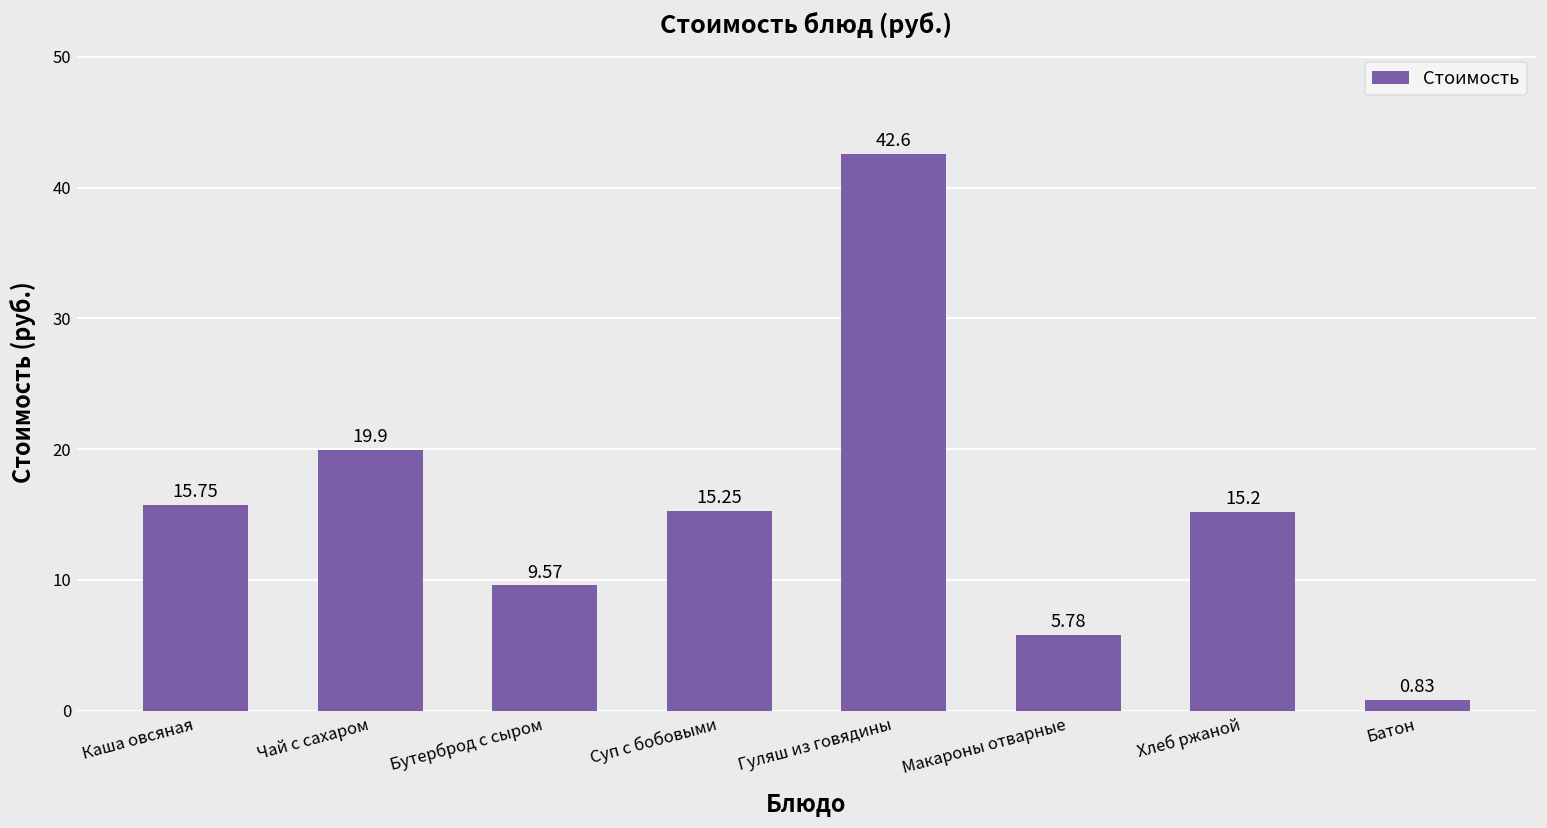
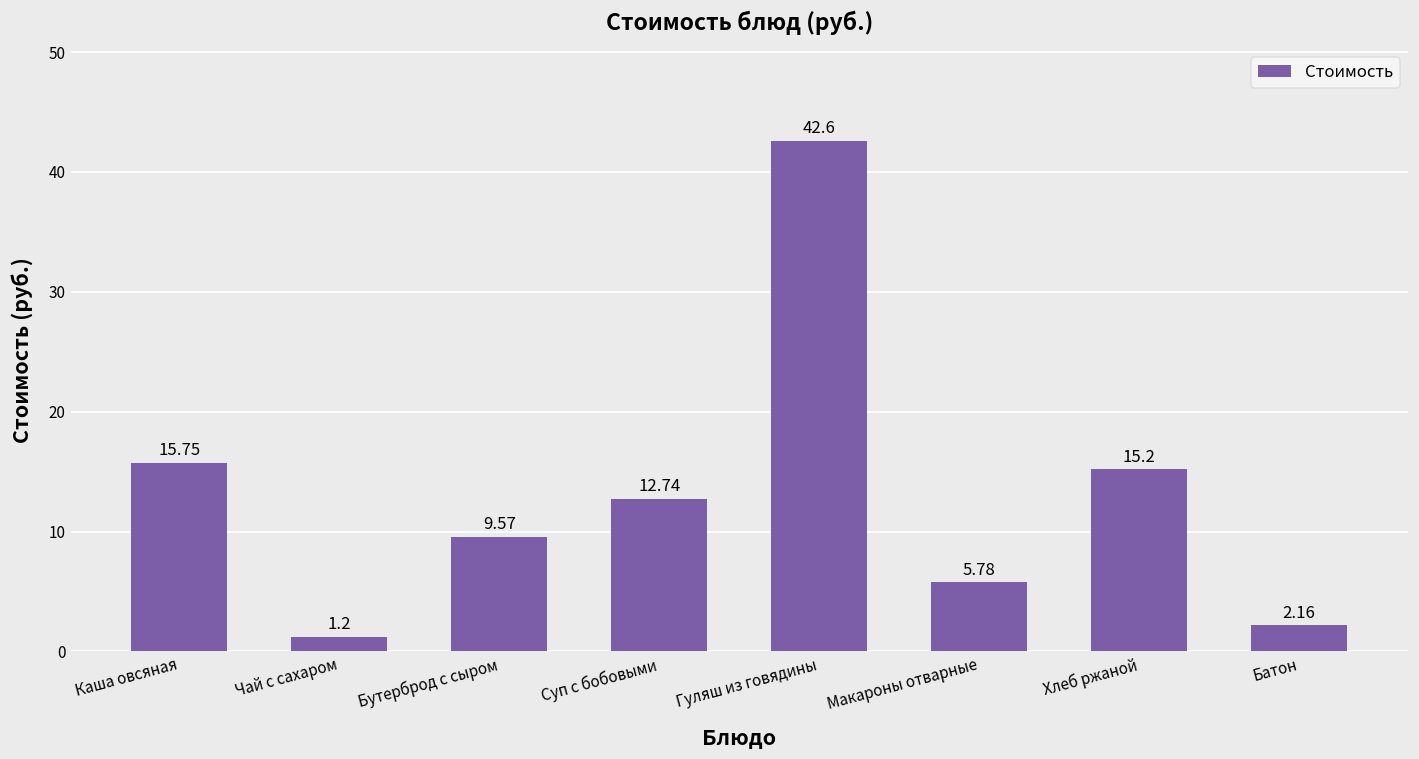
Чай с сахаром: 19.9 -> 1.2
Суп с бобовыми: 15.25 -> 12.74
Батон: 0.83 -> 2.16
